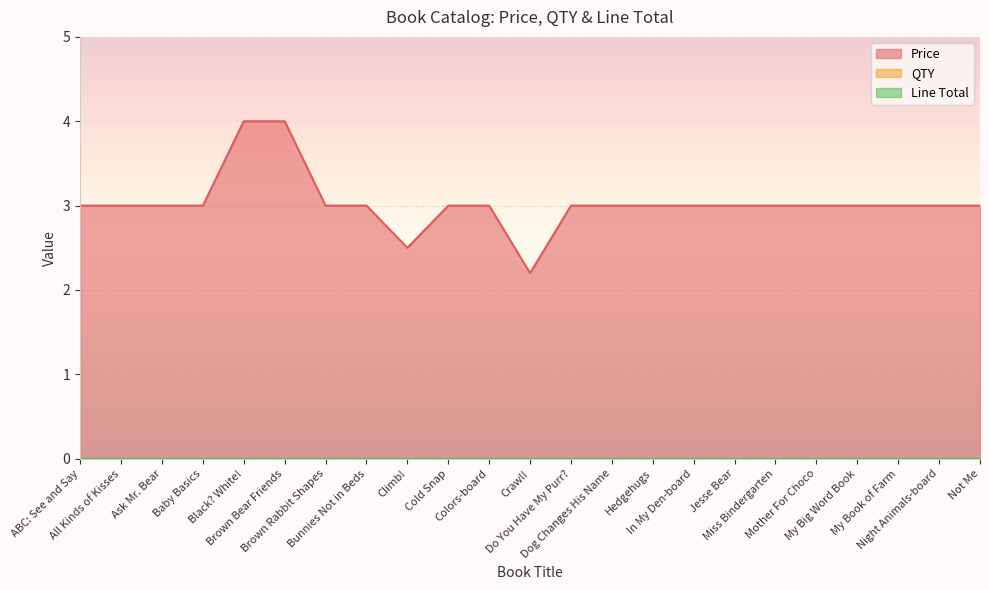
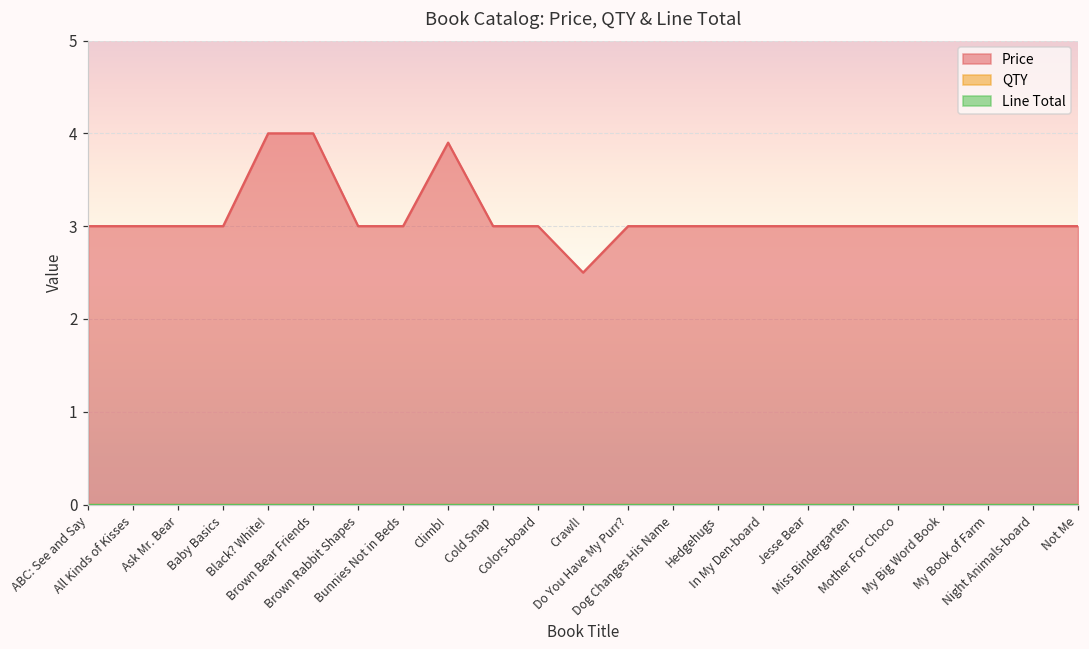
Price, Climb!: 2.5 -> 3.9
Price, Crawl!: 2.2 -> 2.5
